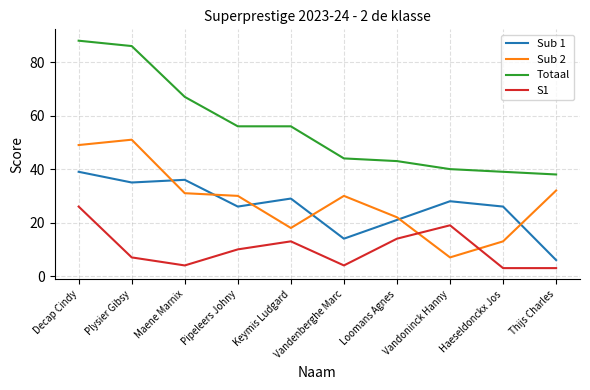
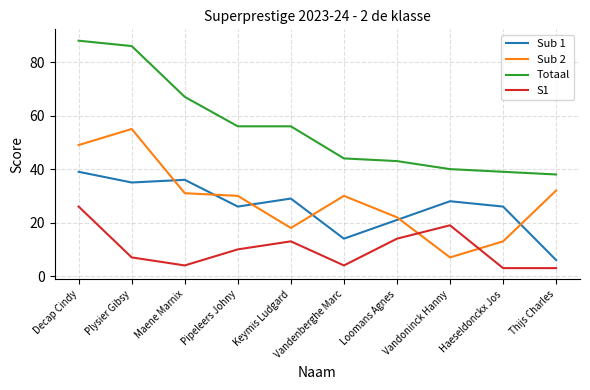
Sub 2, Plysier Gibsy: 51 -> 55
